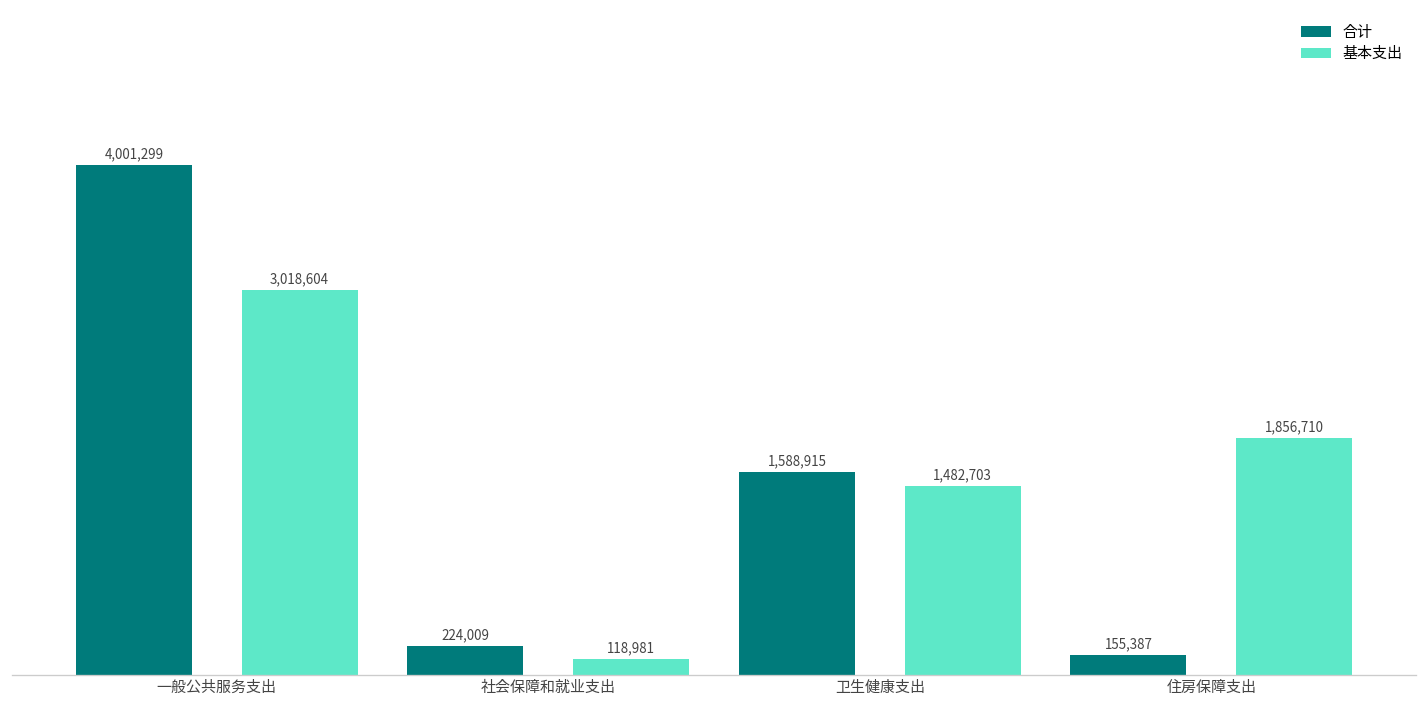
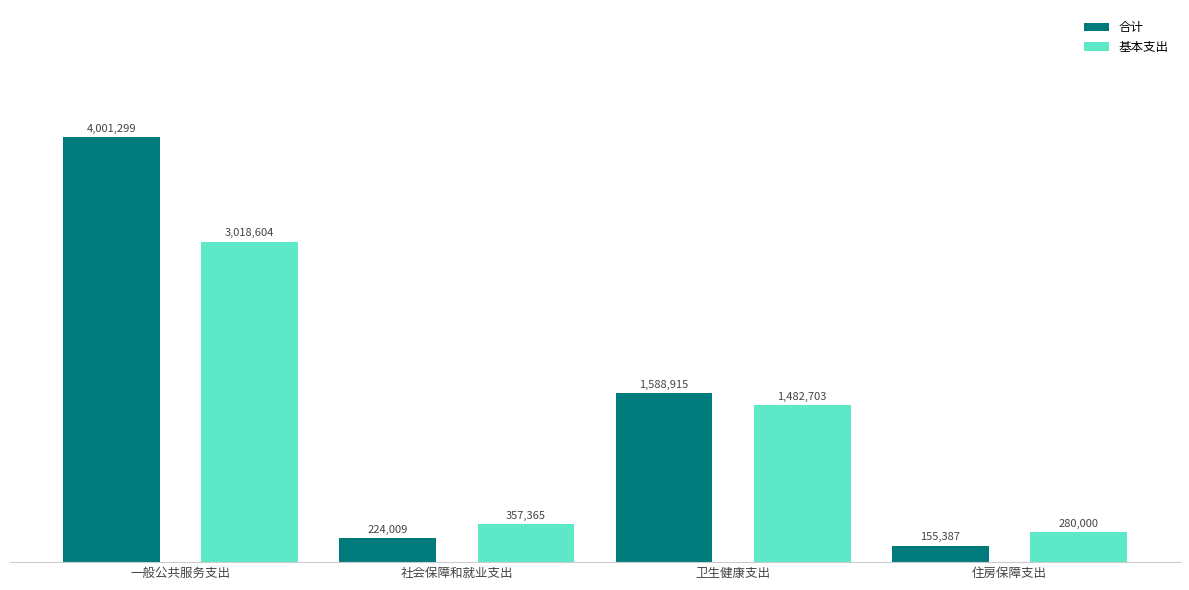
基本支出, 社会保障和就业支出: 118,981 -> 357,365
基本支出, 住房保障支出: 1,856,710 -> 280,000
